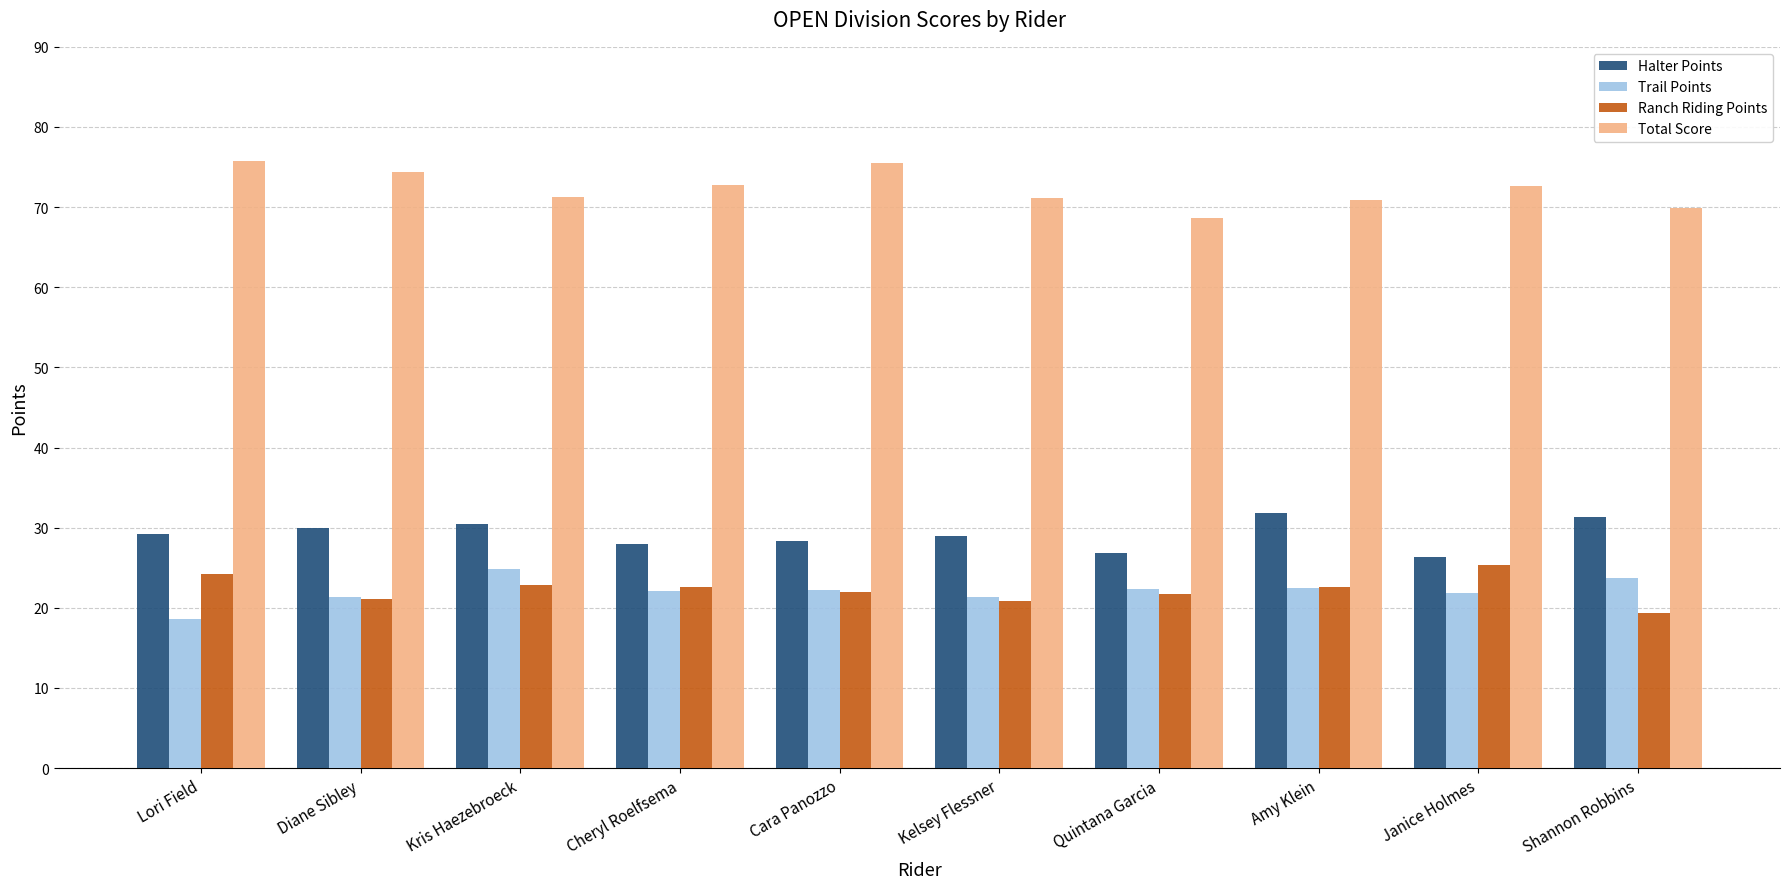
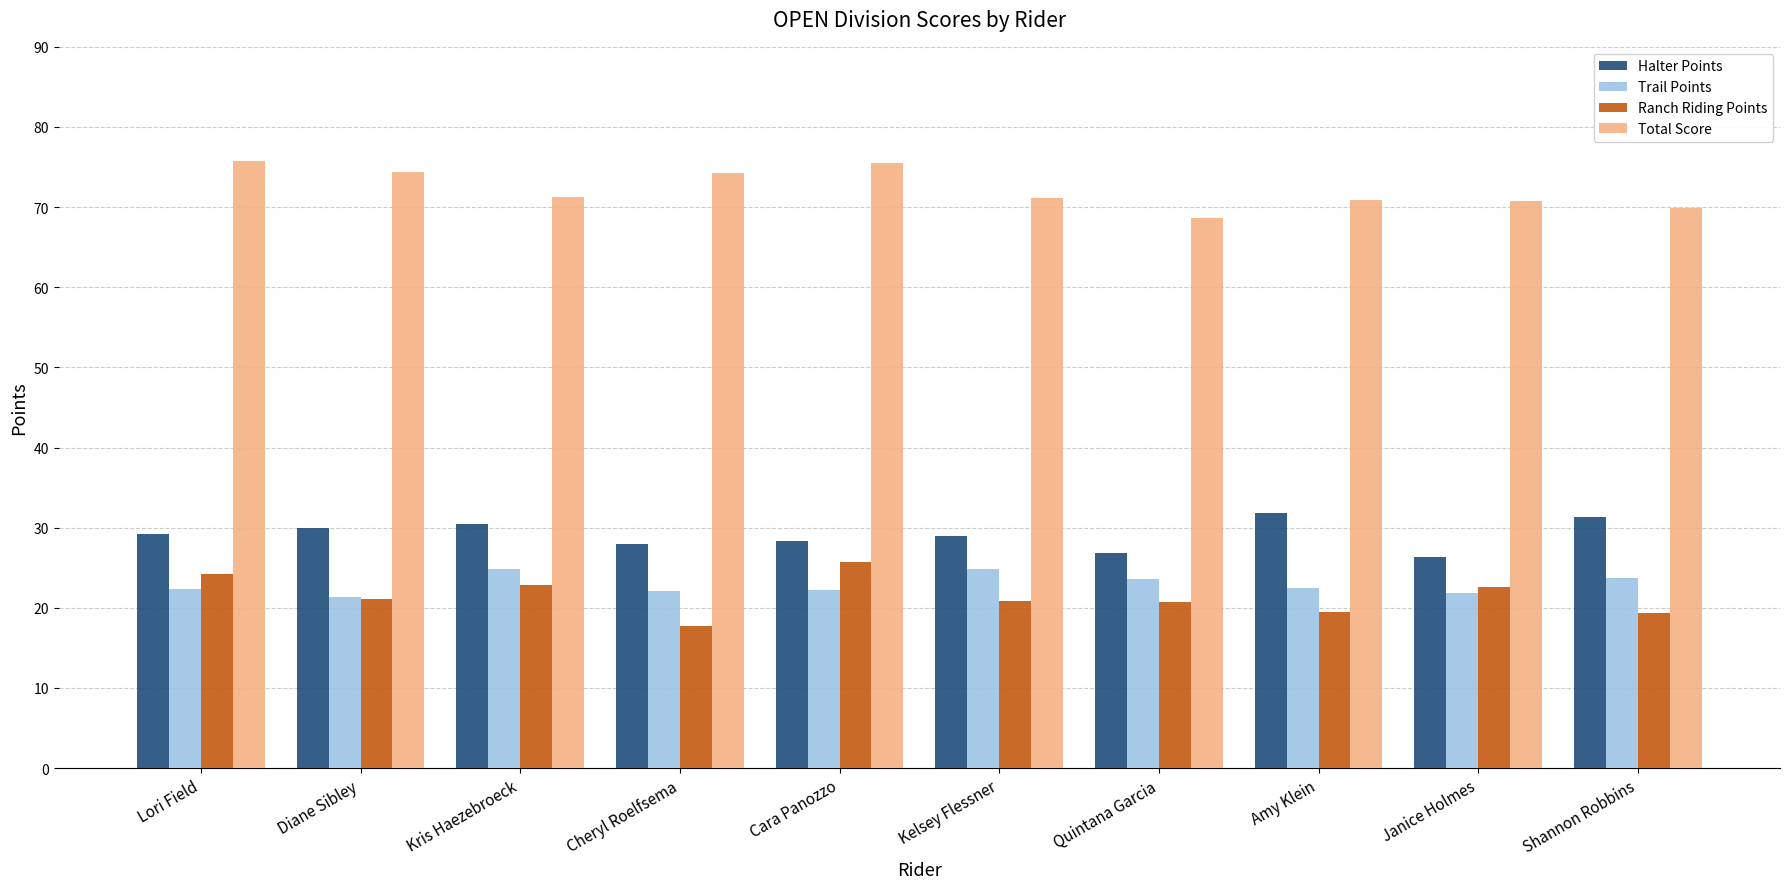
Trail Points, Lori Field: 19 -> 22
Ranch Riding Points, Cheryl Roelfsema: 23 -> 18
Total Score, Cheryl Roelfsema: 73 -> 74
Ranch Riding Points, Cara Panozzo: 22 -> 26
Trail Points, Kelsey Flessner: 21 -> 25
Trail Points, Quintana Garcia: 22 -> 24
Ranch Riding Points, Quintana Garcia: 22 -> 21
Ranch Riding Points, Amy Klein: 23 -> 19
Ranch Riding Points, Janice Holmes: 25 -> 23
Total Score, Janice Holmes: 73 -> 71
